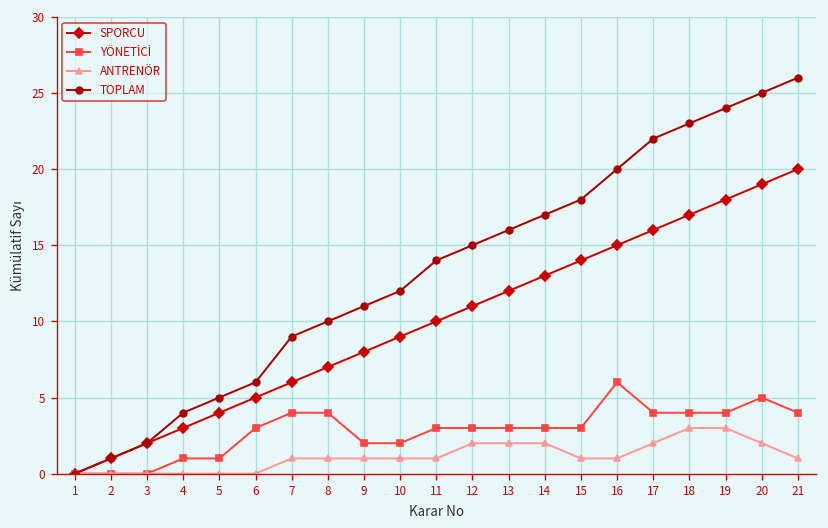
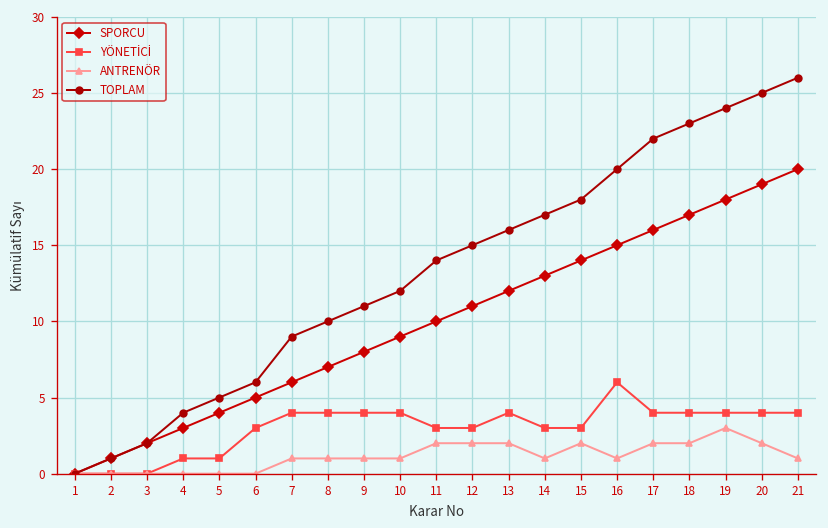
YÖNETİCİ, 9: 2 -> 4
YÖNETİCİ, 10: 2 -> 4
ANTRENÖR, 11: 1 -> 2
YÖNETİCİ, 13: 3 -> 4
ANTRENÖR, 14: 2 -> 1
ANTRENÖR, 15: 1 -> 2
ANTRENÖR, 18: 3 -> 2
YÖNETİCİ, 20: 5 -> 4
